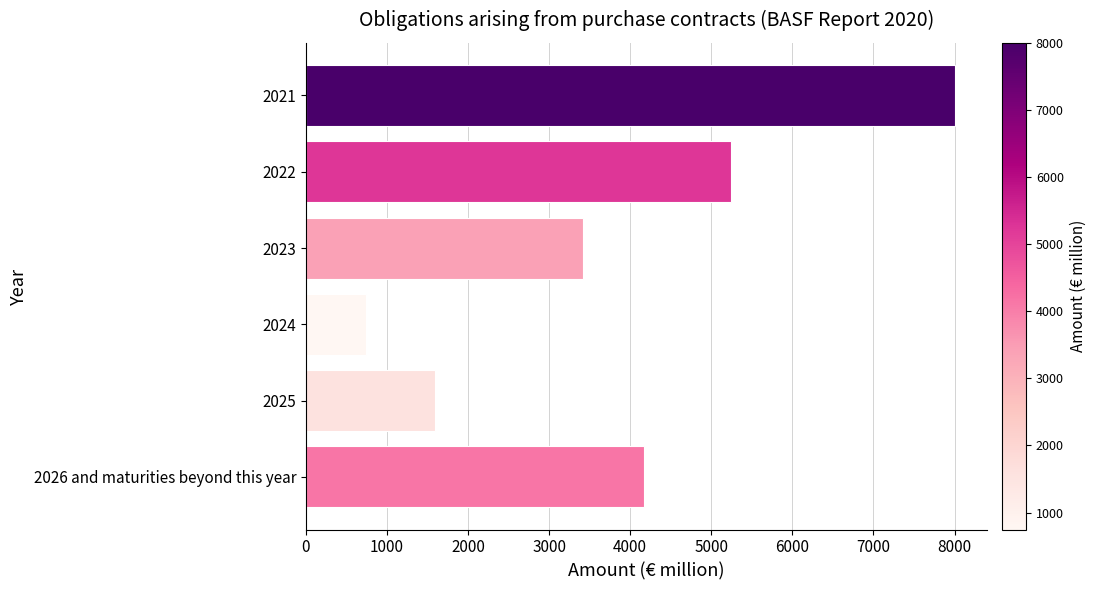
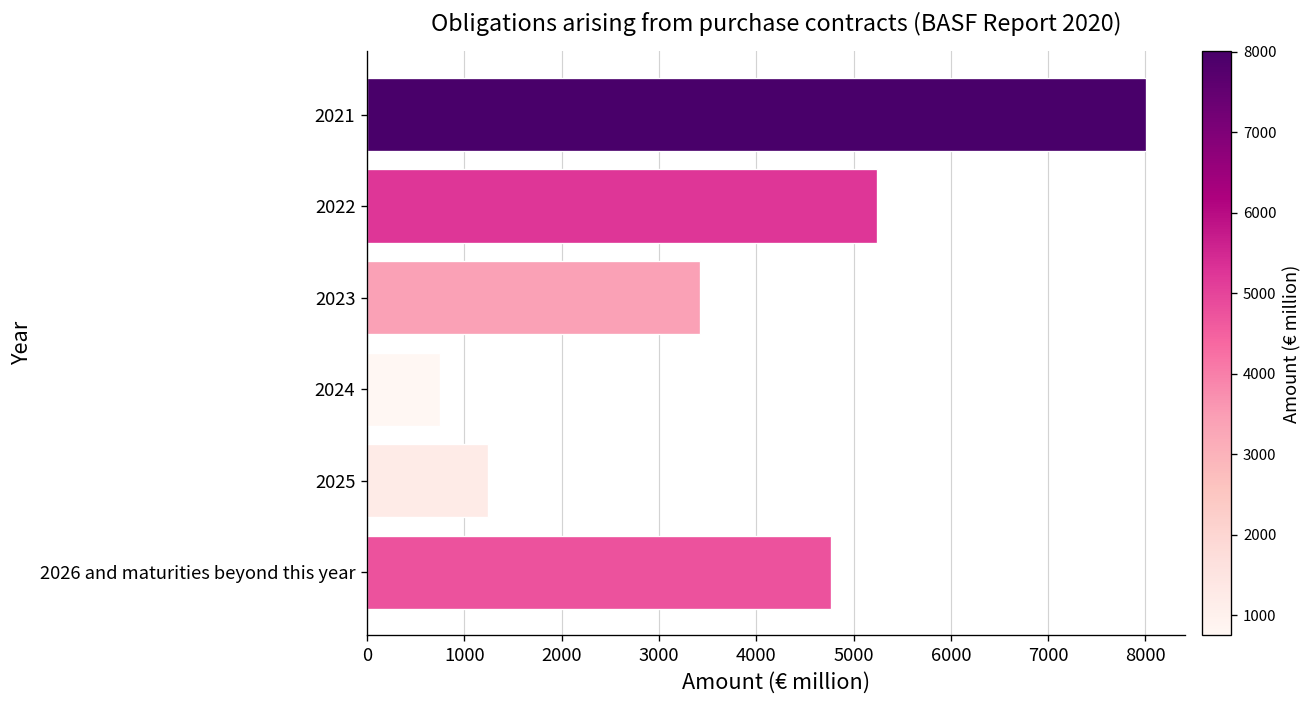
2025: 1600 -> 1200
2026 and maturities beyond this year: 4200 -> 4800
